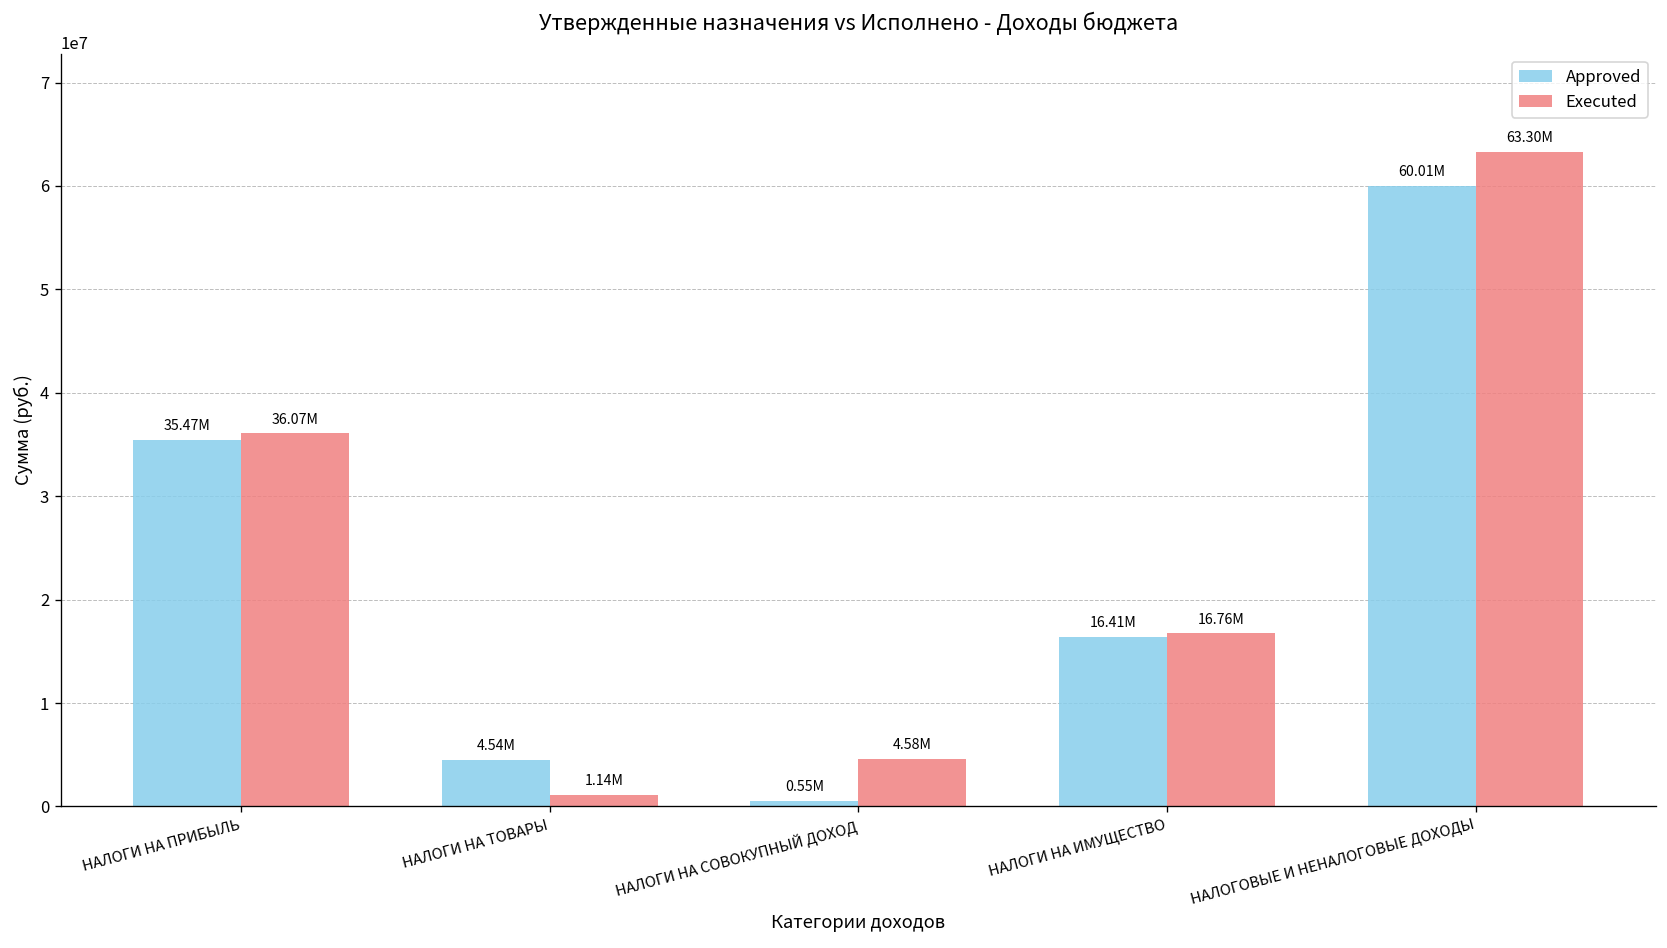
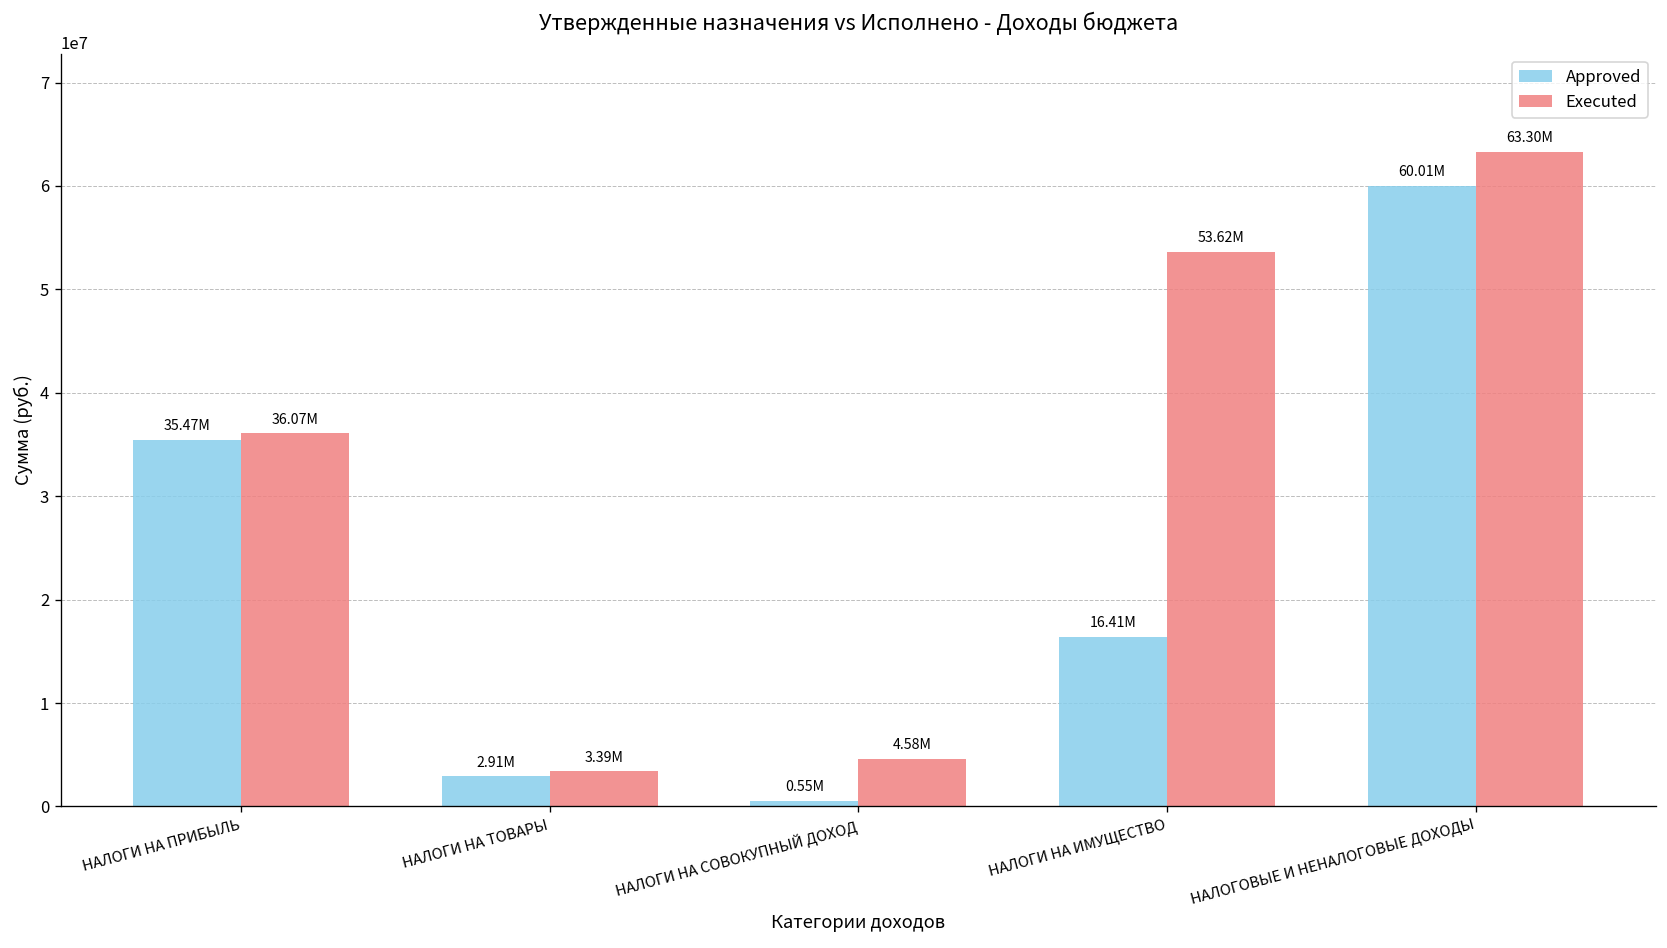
Approved, НАЛОГИ НА ТОВАРЫ: 4.54M -> 2.91M
Executed, НАЛОГИ НА ТОВАРЫ: 1.14M -> 3.39M
Executed, НАЛОГИ НА ИМУЩЕСТВО: 16.76M -> 53.62M
